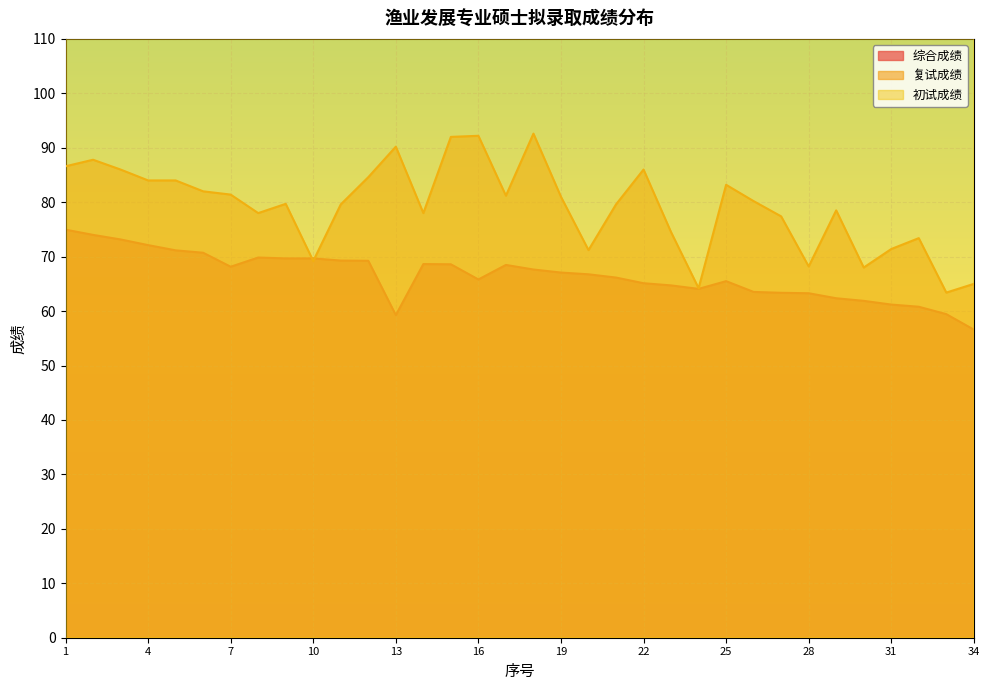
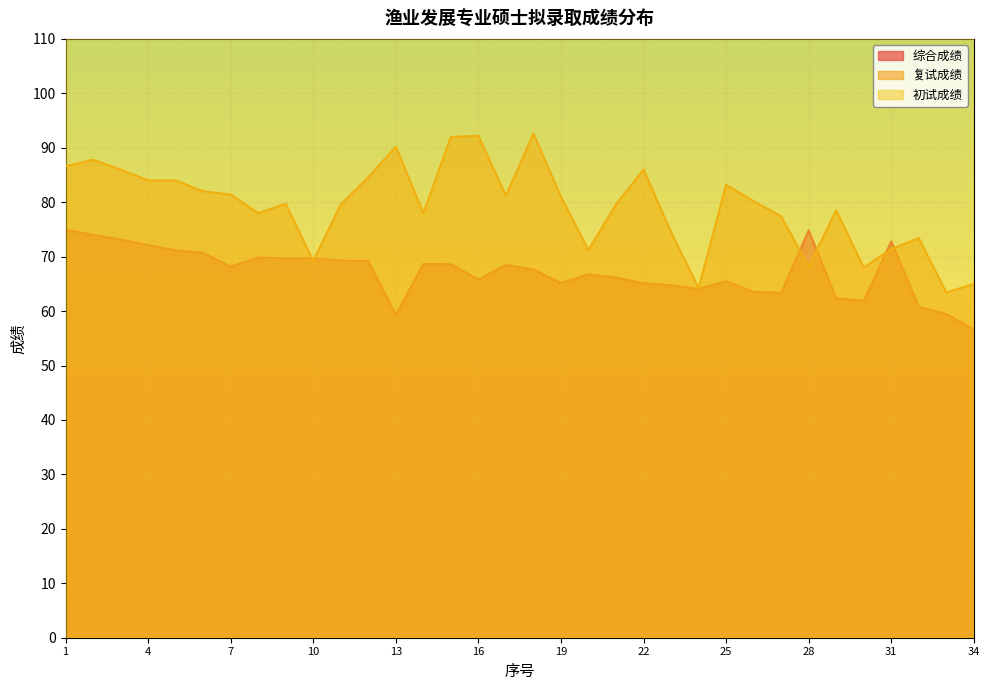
综合成绩, 19: 67 -> 65
综合成绩, 28: 63 -> 75
综合成绩, 31: 61 -> 73
